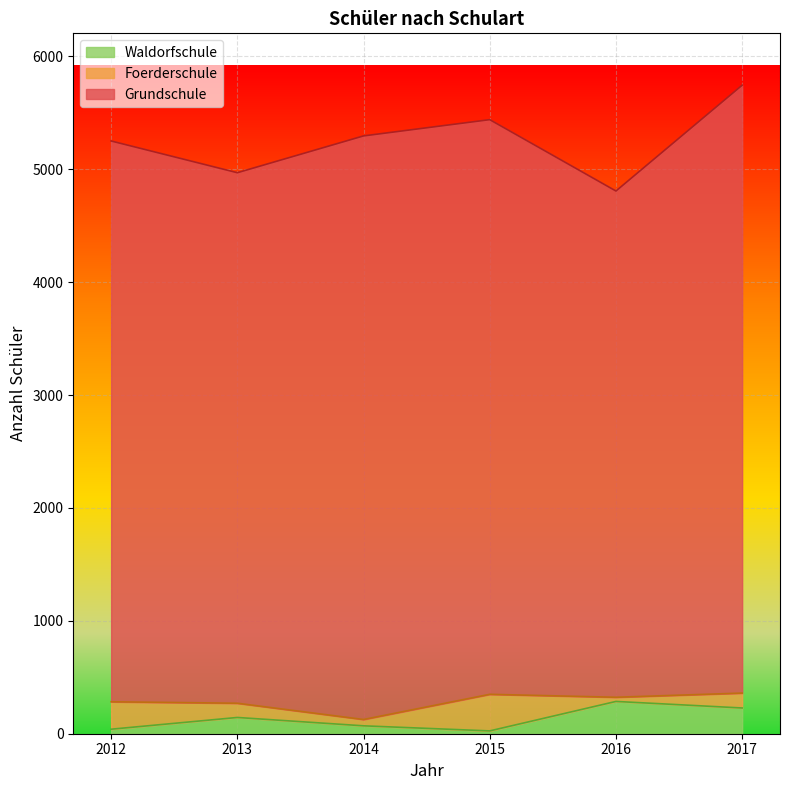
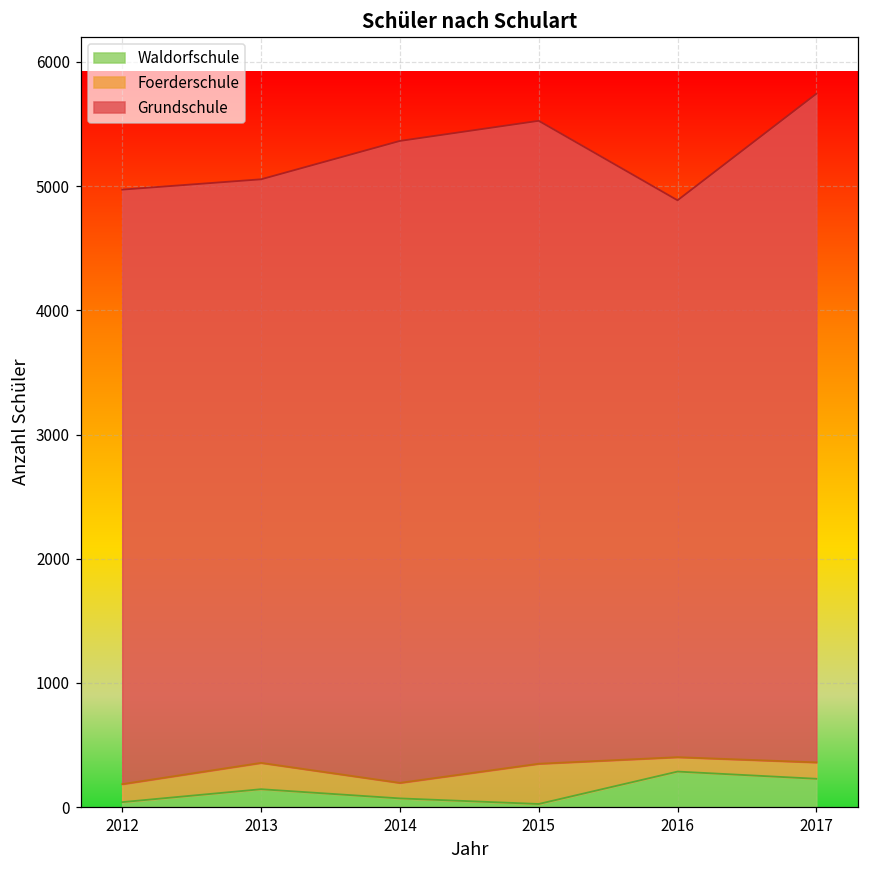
Foerderschule, 2012: 240 -> 150
Grundschule, 2012: 4970 -> 4790
Foerderschule, 2013: 130 -> 210
Foerderschule, 2014: 60 -> 130
Grundschule, 2015: 5090 -> 5180
Foerderschule, 2016: 40 -> 120
